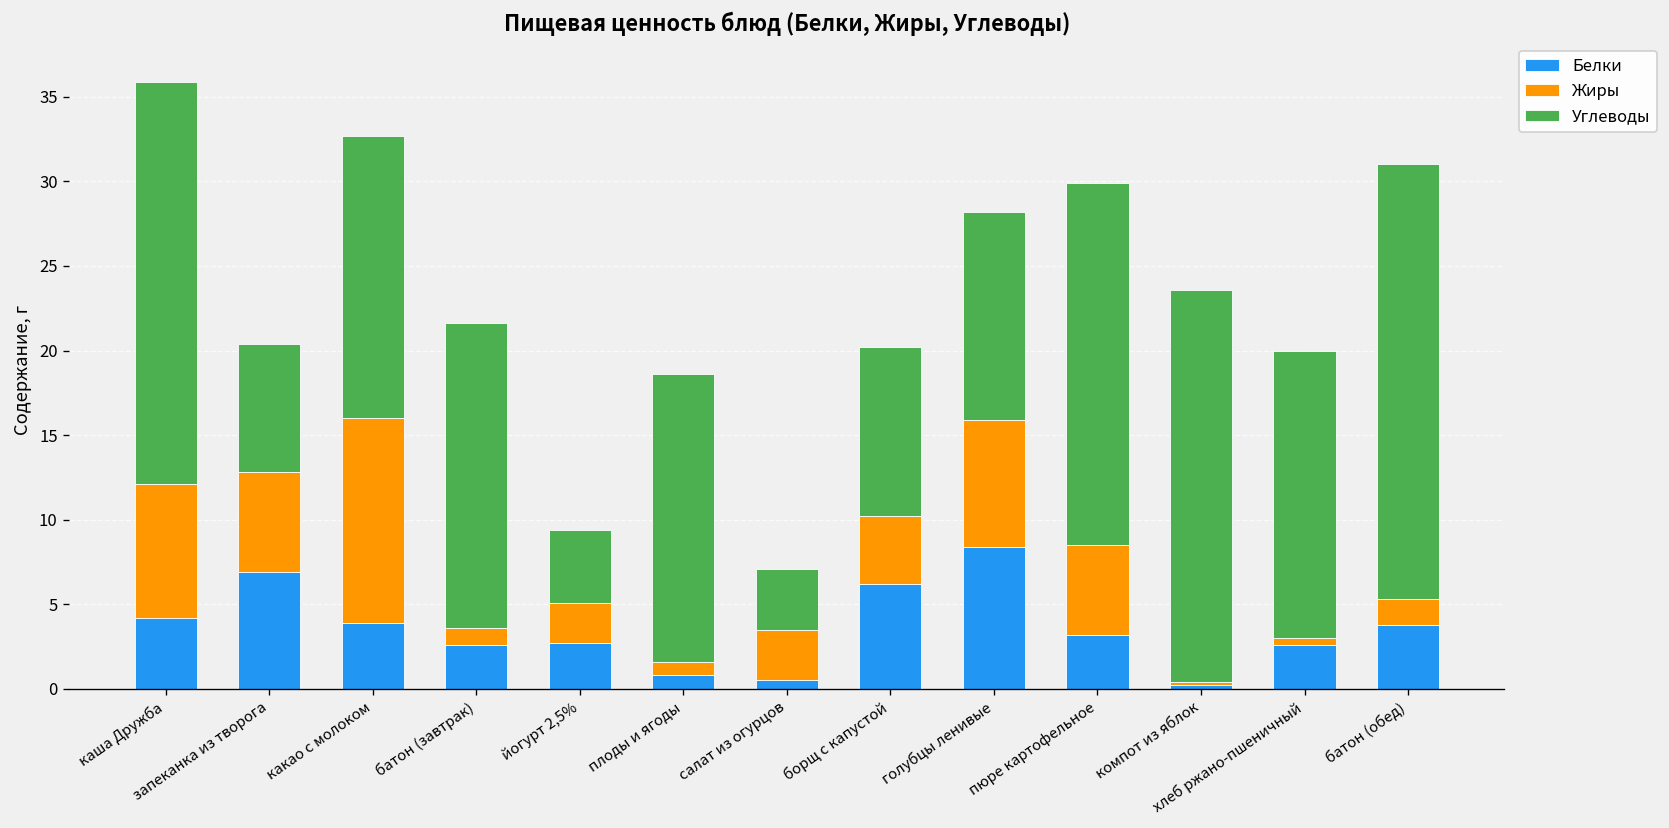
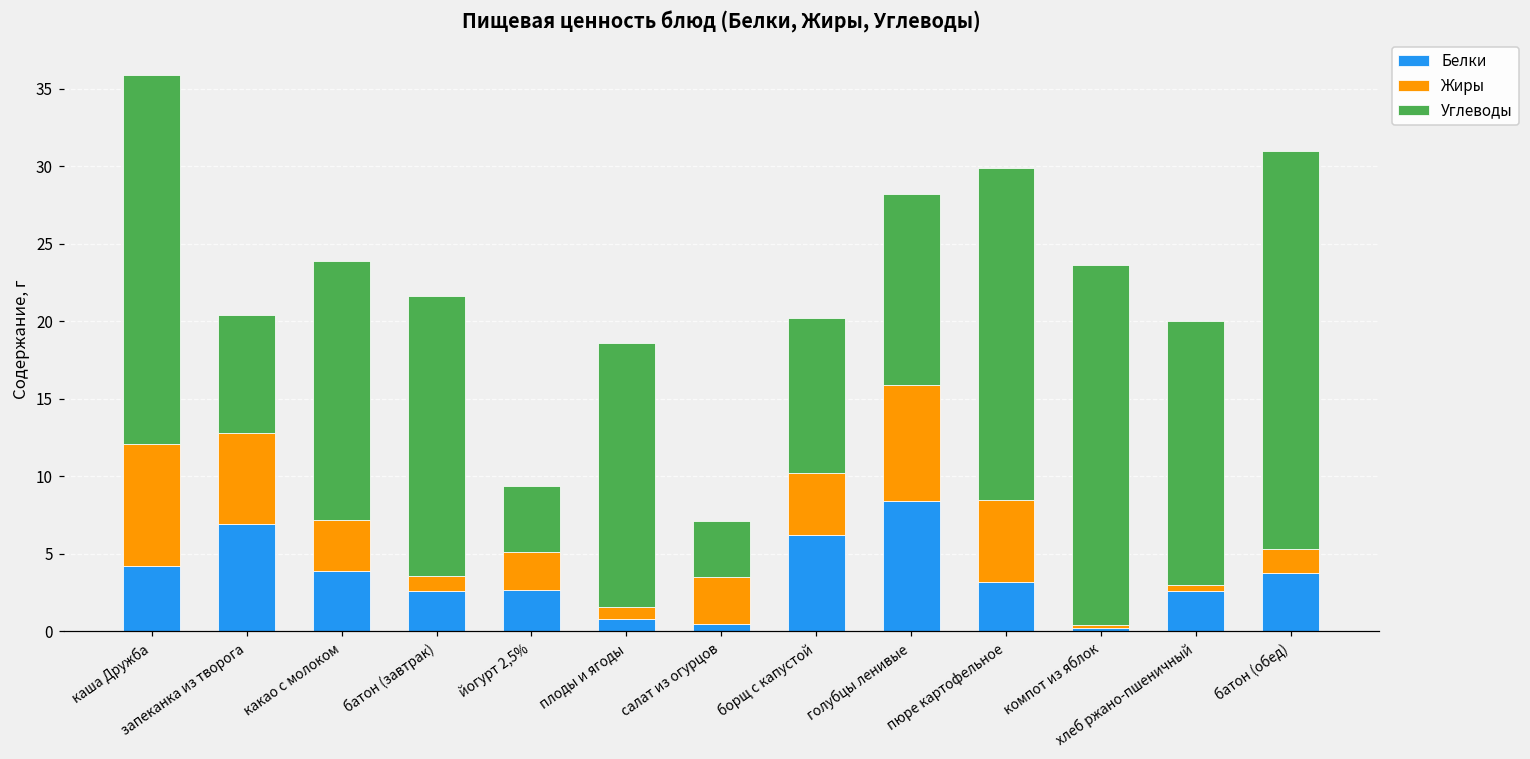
Жиры, какао с молоком: 12.1 -> 3.3
